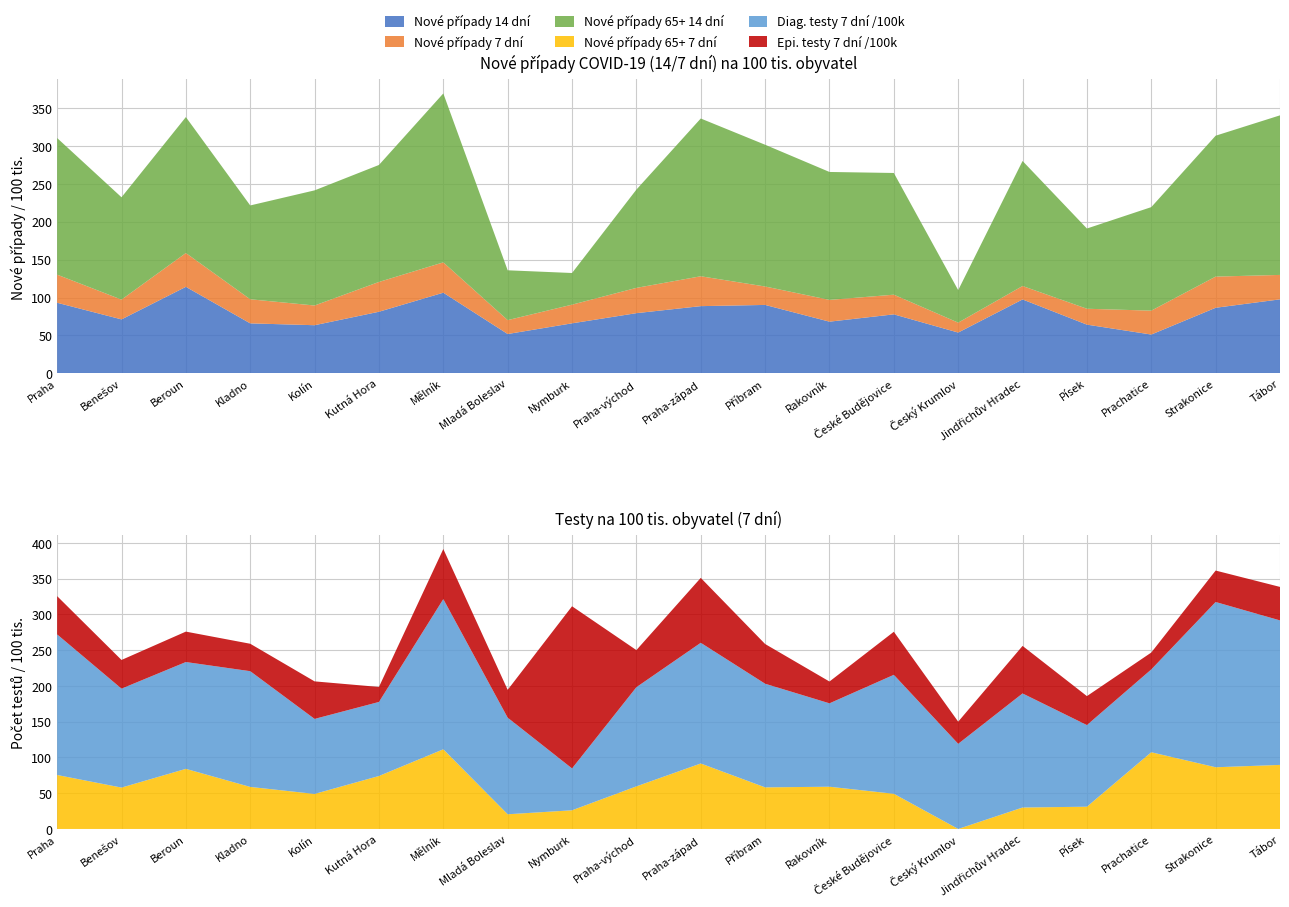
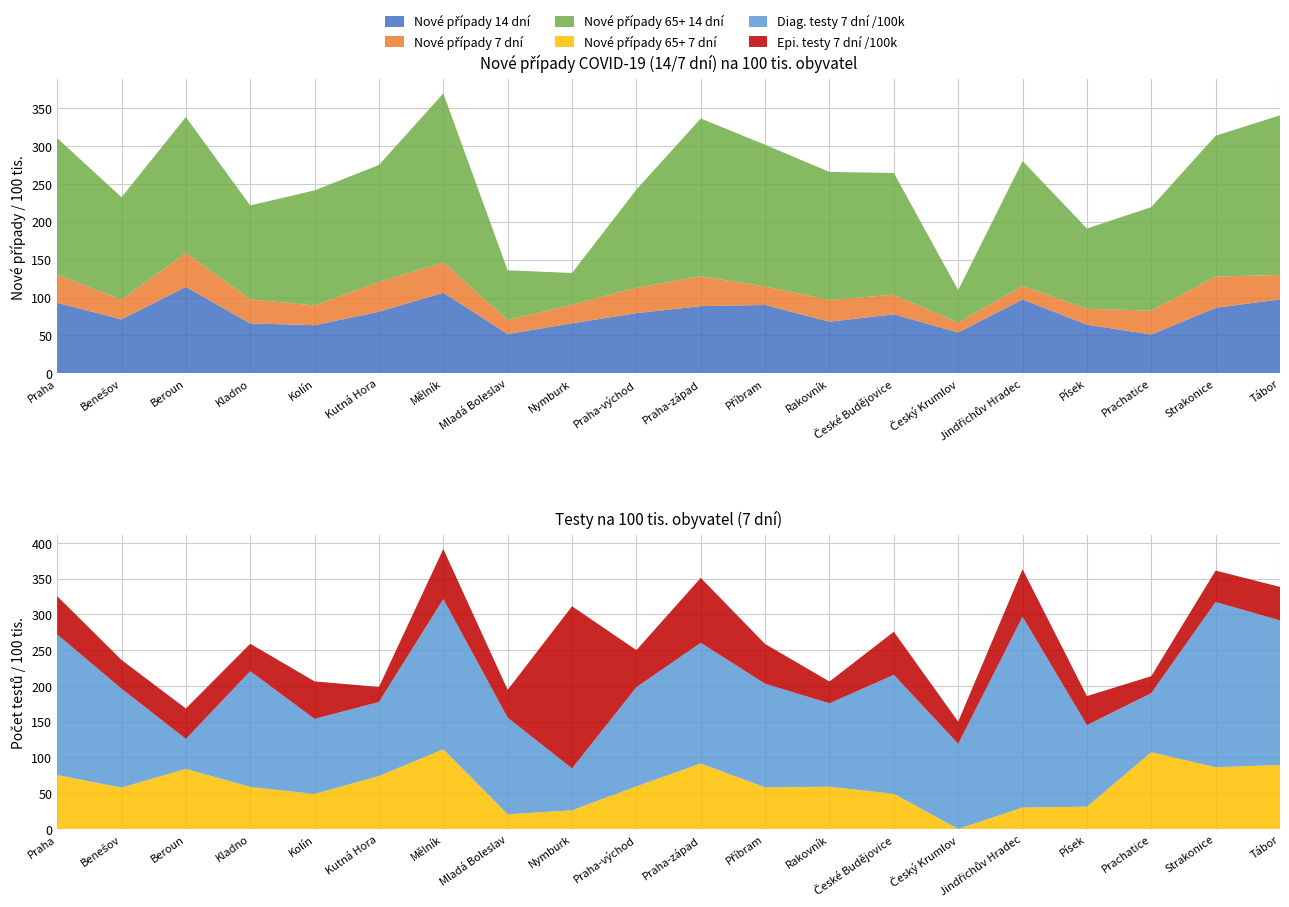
Testy na 100 tis. obyvatel (7 dní), Diag. testy 7 dní /100k, Beroun: 150 -> 40
Testy na 100 tis. obyvatel (7 dní), Diag. testy 7 dní /100k, Jindřichův Hradec: 160 -> 270
Testy na 100 tis. obyvatel (7 dní), Diag. testy 7 dní /100k, Prachatice: 120 -> 80
